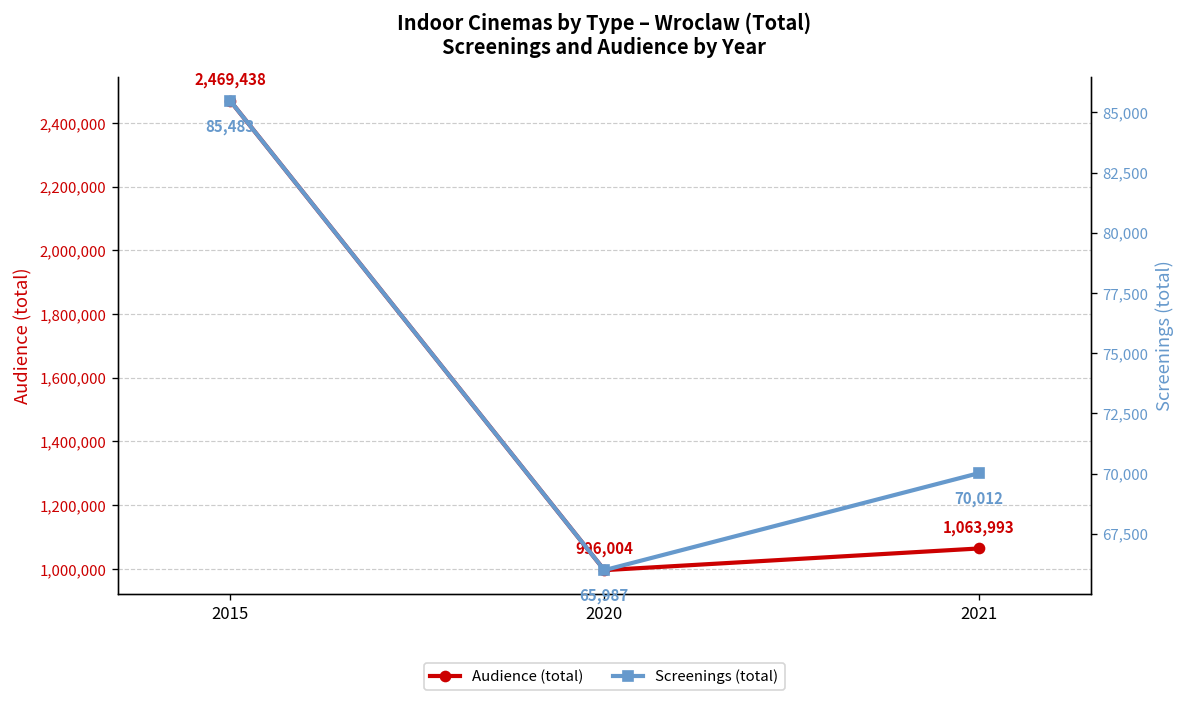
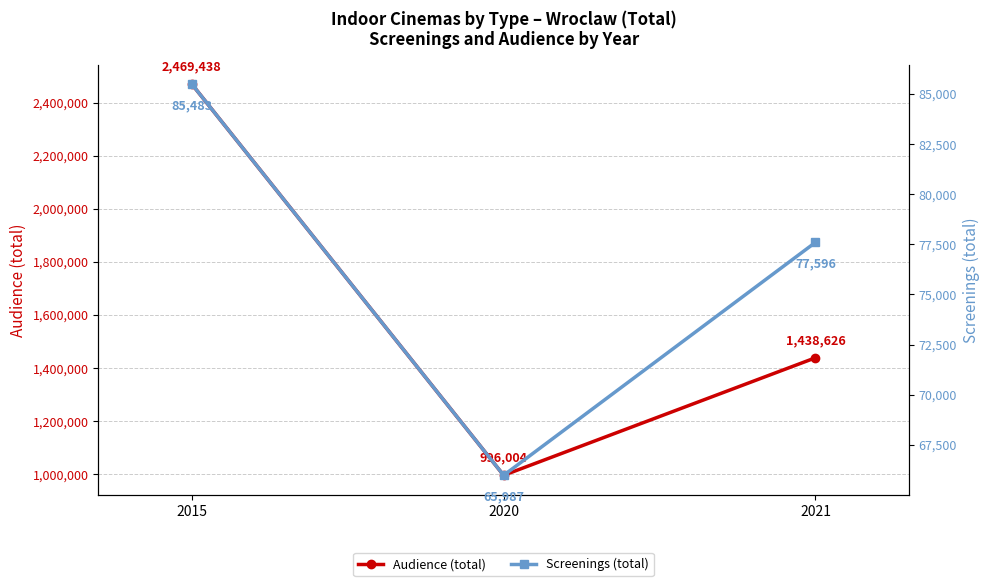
Audience (total), 2021: 1,063,993 -> 1,438,626
Screenings (total), 2021: 70,012 -> 77,596
